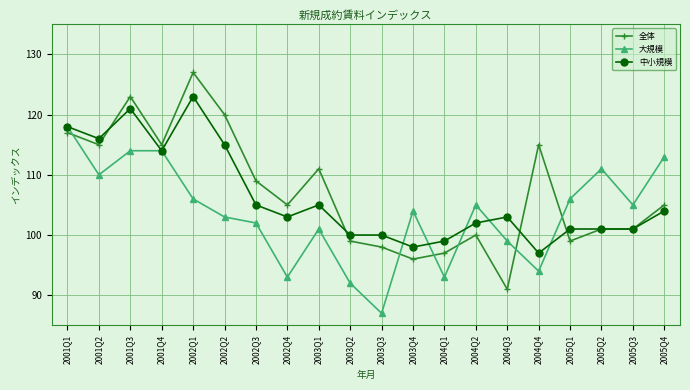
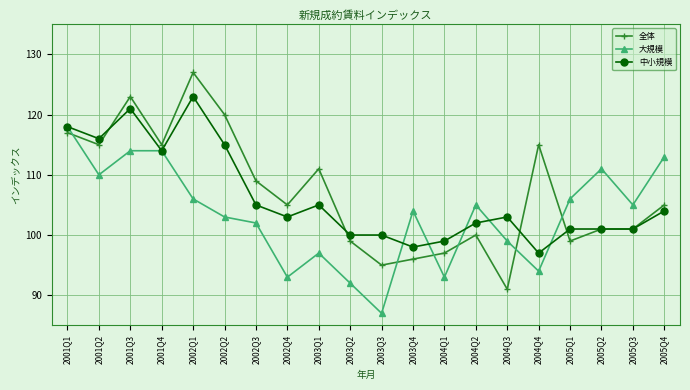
大規模, 2003Q1: 101 -> 97
全体, 2003Q3: 98 -> 95
